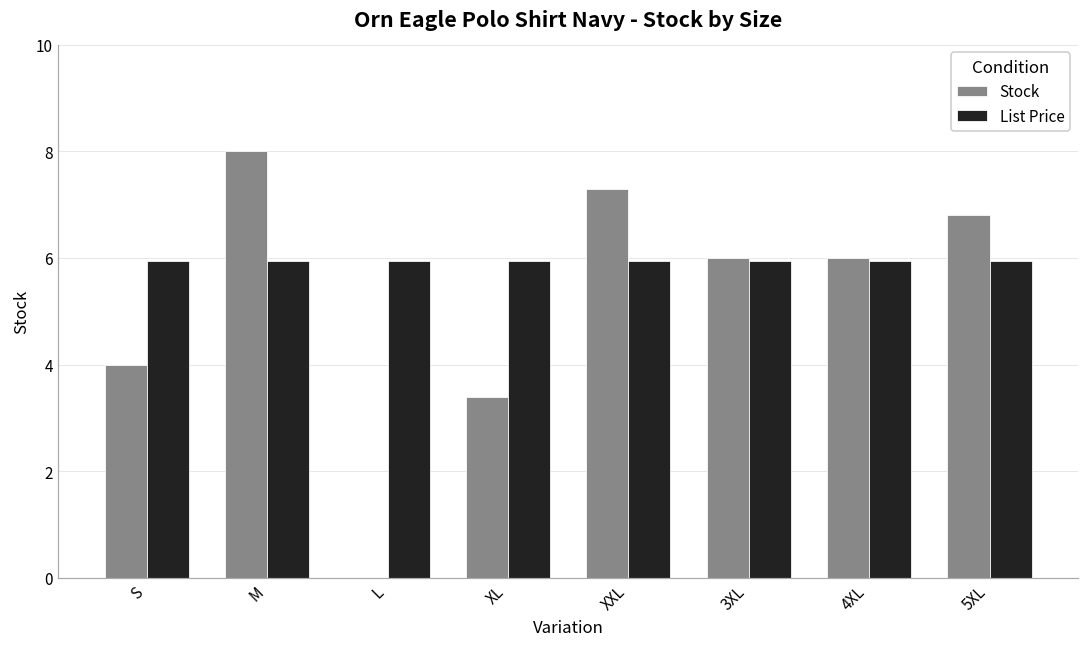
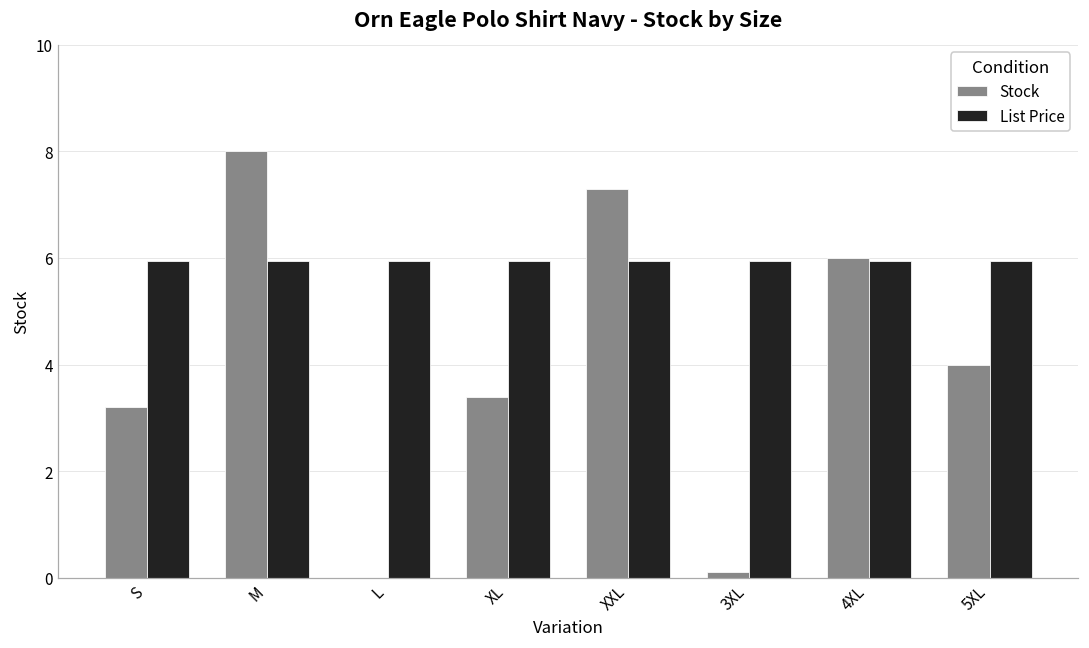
Stock, S: 4.0 -> 3.2
Stock, 3XL: 6.0 -> 0.1
Stock, 5XL: 6.8 -> 4.0
